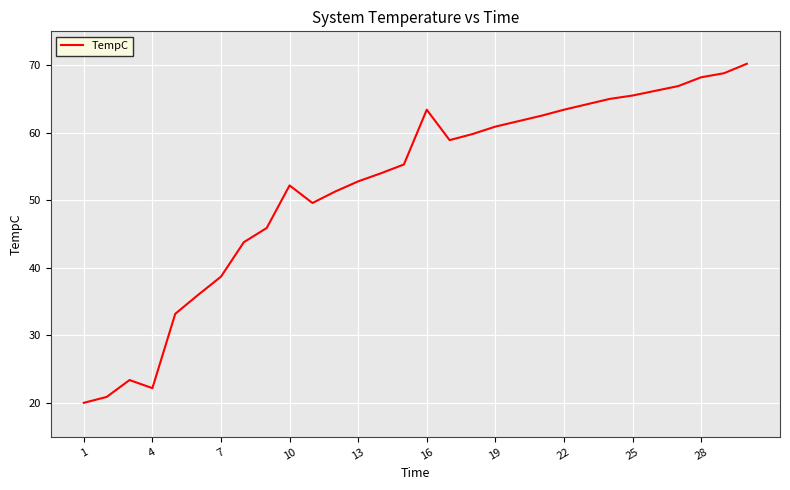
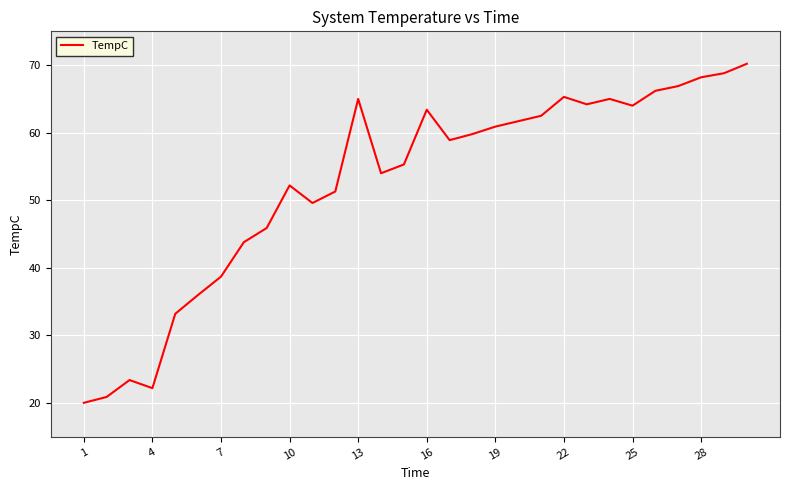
13: 53 -> 65
22: 63 -> 65
25: 66 -> 64
